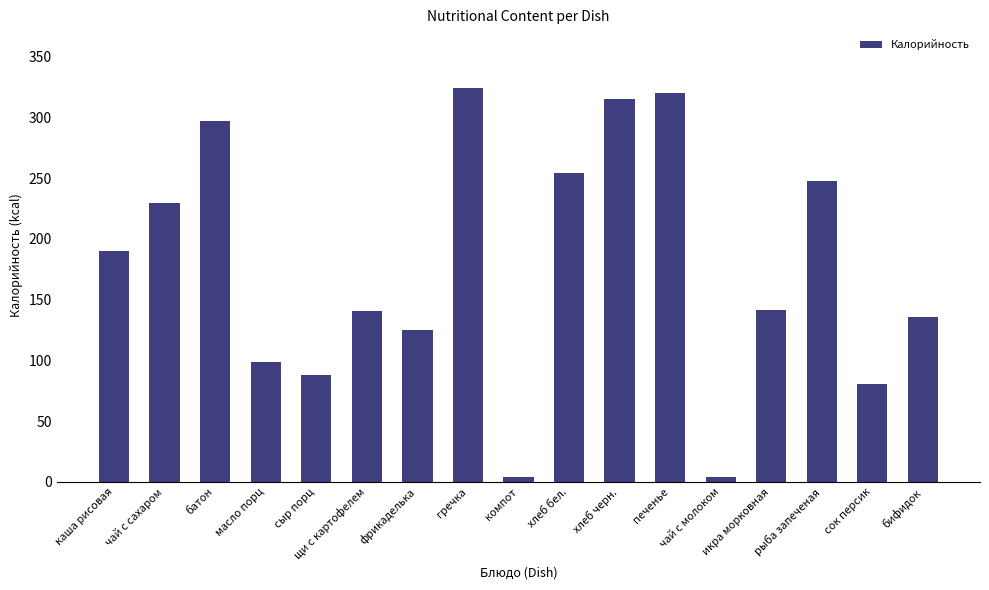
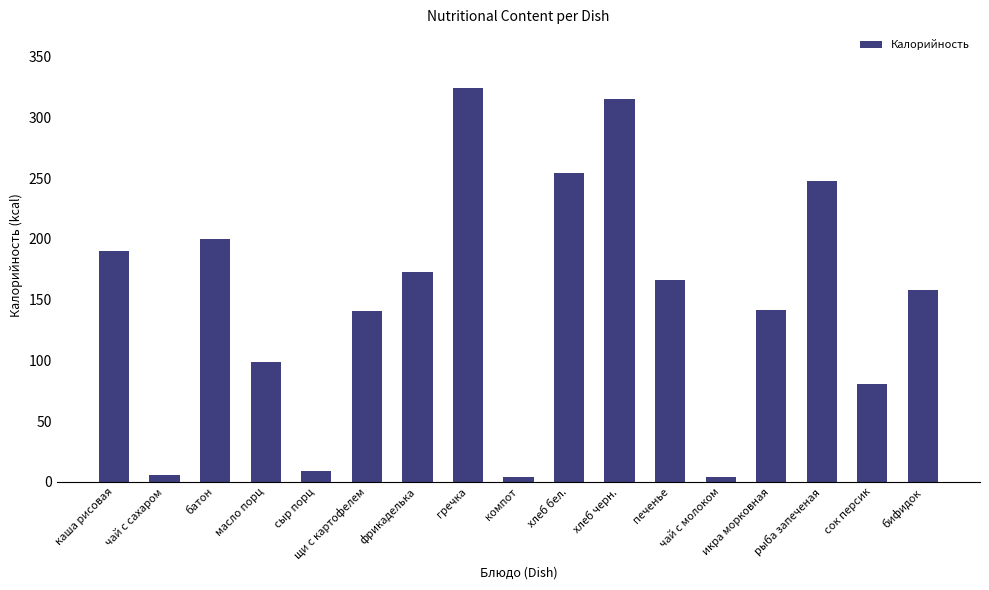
чай с сахаром: 230 -> 6
батон: 297 -> 200
сыр порц: 88 -> 9
фрикаделька: 125 -> 173
печенье: 321 -> 166
бифидок: 136 -> 158
